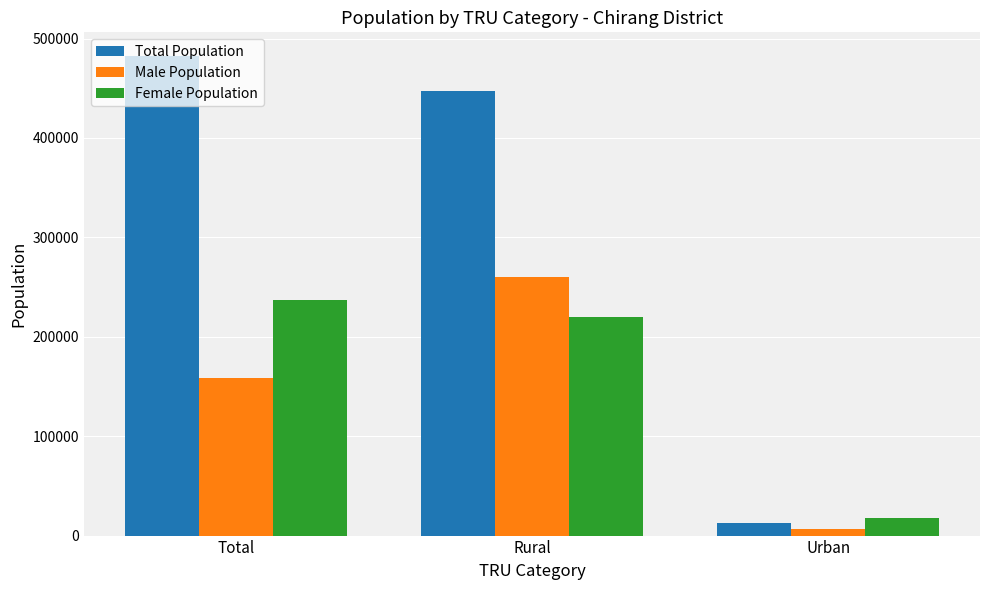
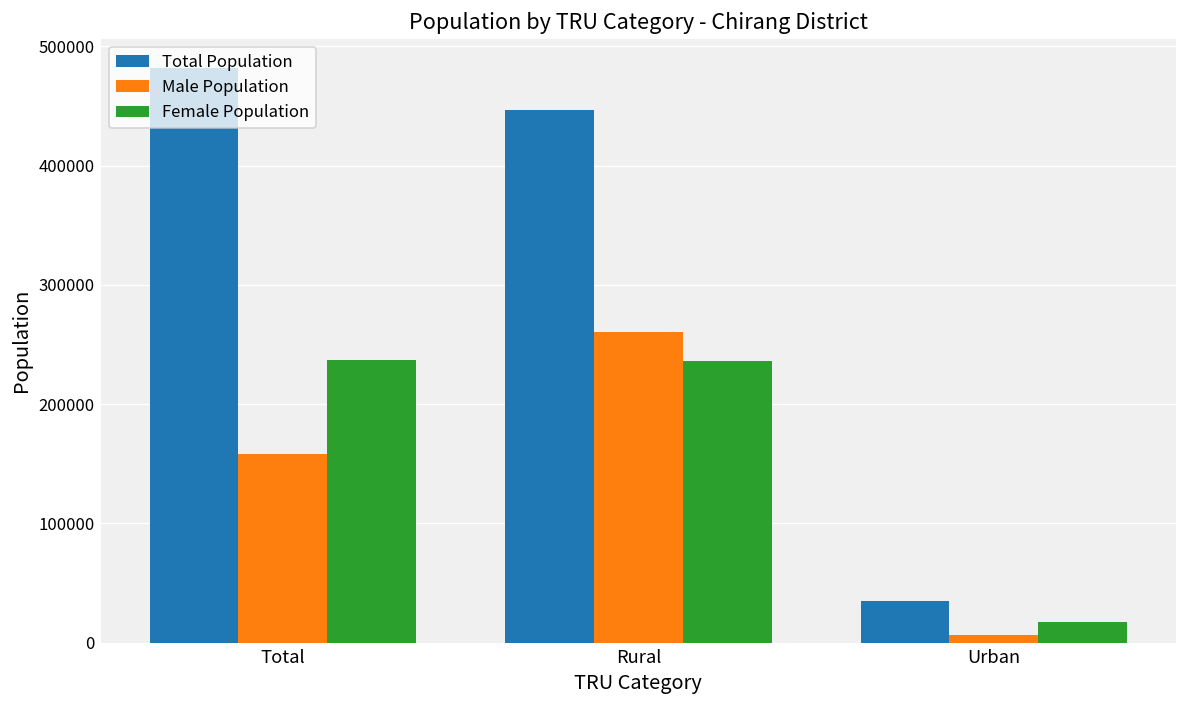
Female Population, Rural: 220000 -> 240000
Total Population, Urban: 10000 -> 40000
